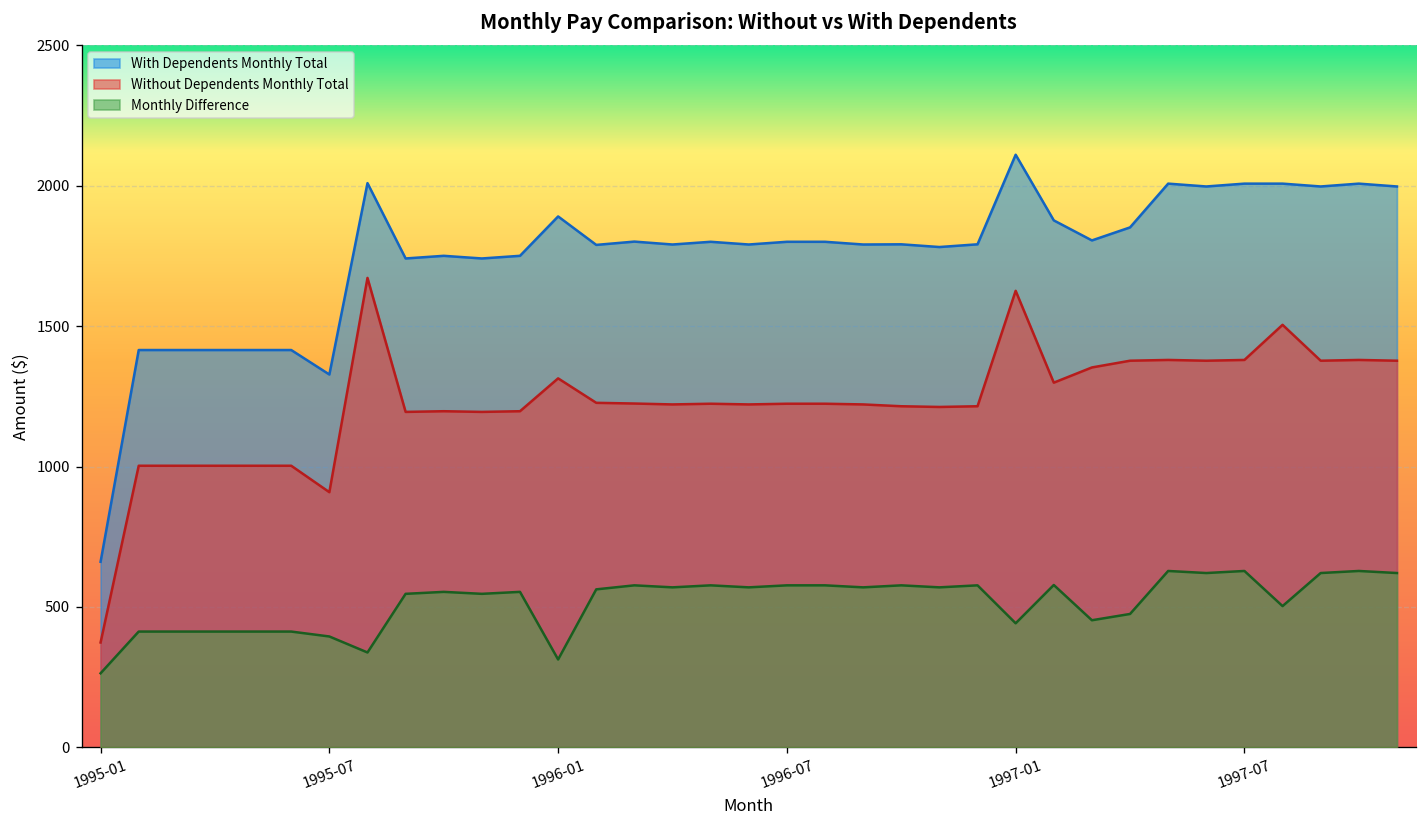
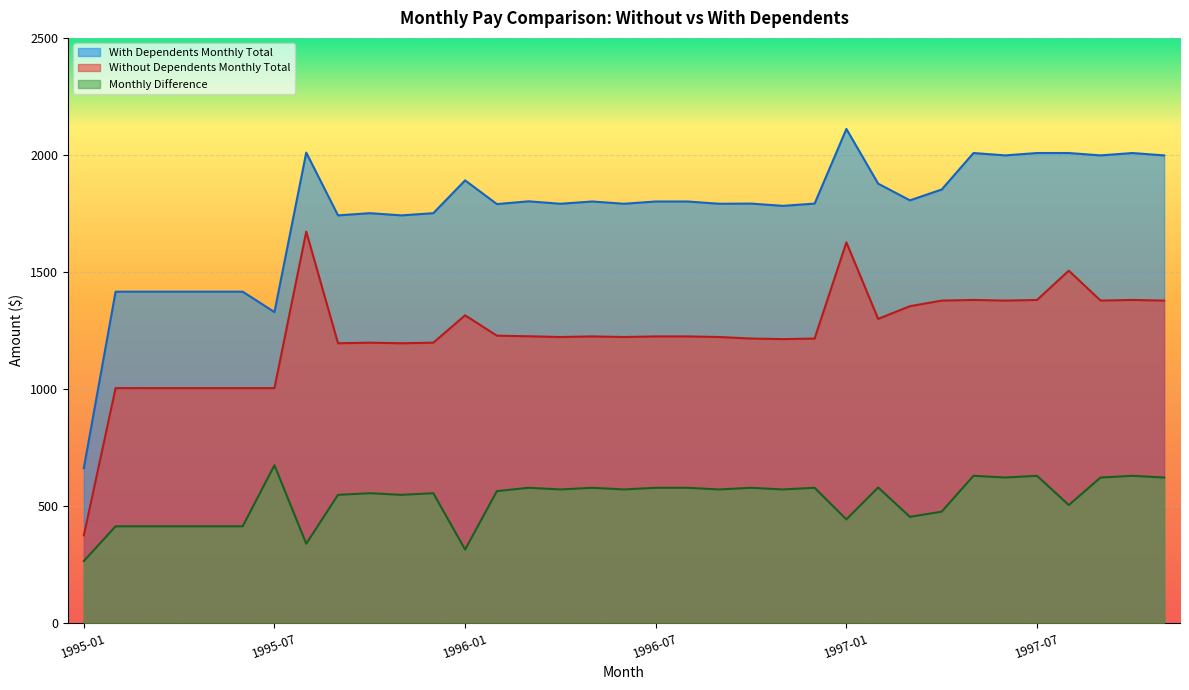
Without Dependents Monthly Total, 1995-07: 910 -> 1000
Monthly Difference, 1995-07: 390 -> 670
